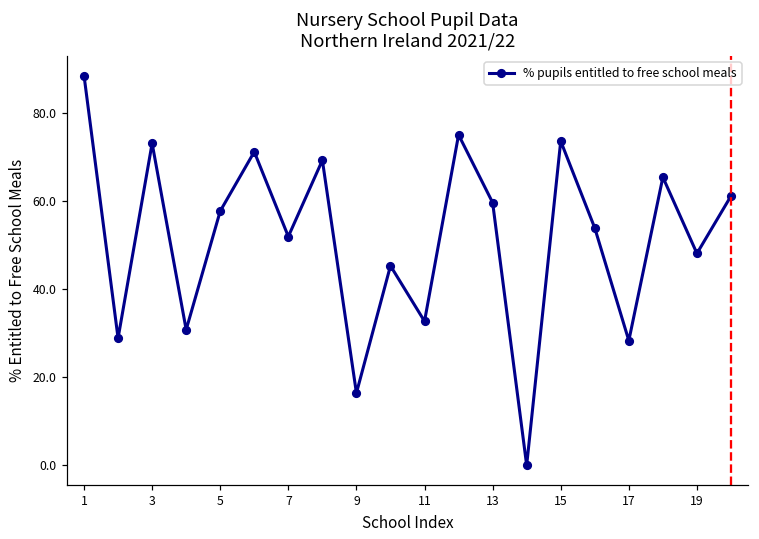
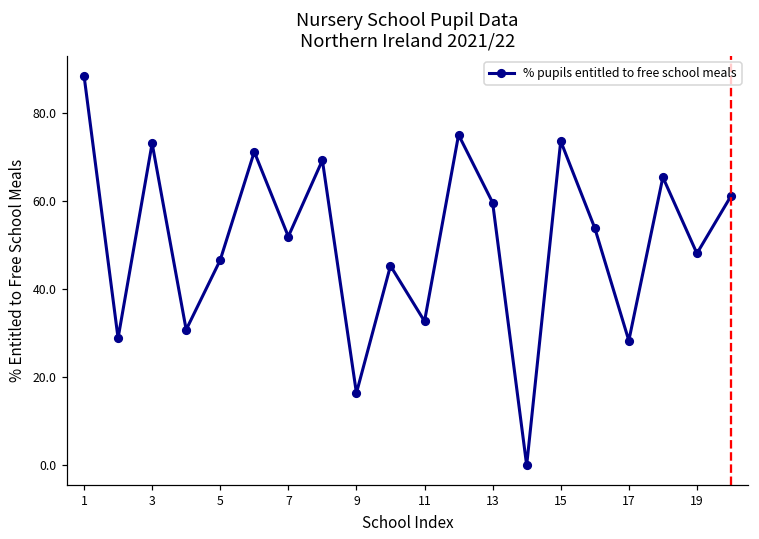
5: 58 -> 47
